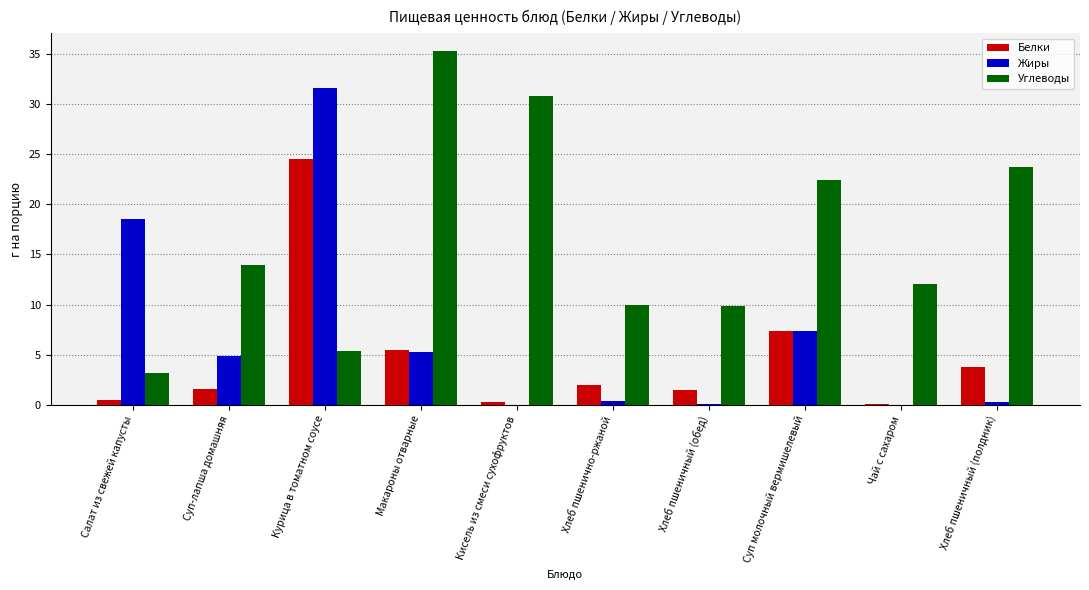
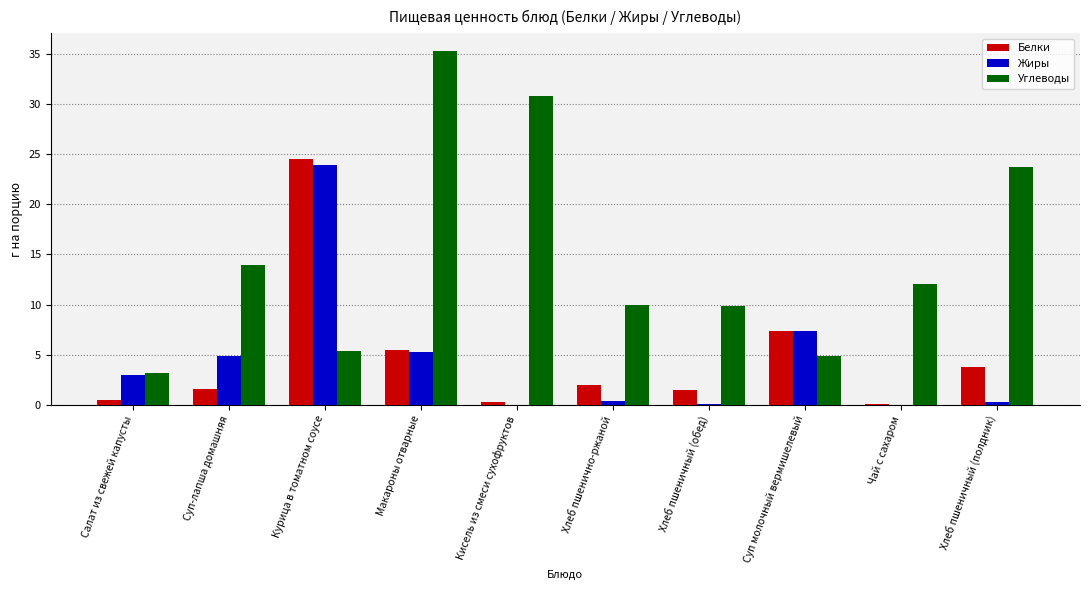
Жиры, Салат из свежей капусты: 18.5 -> 3.0
Жиры, Курица в томатном соусе: 31.6 -> 23.9
Углеводы, Суп молочный вермишелевый: 22.4 -> 4.9
